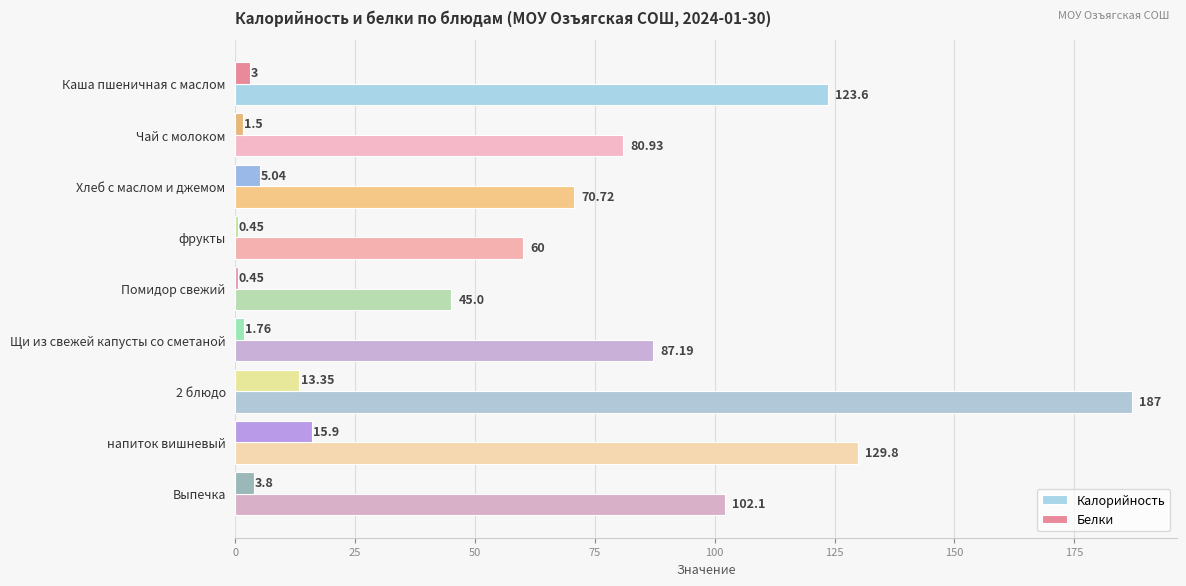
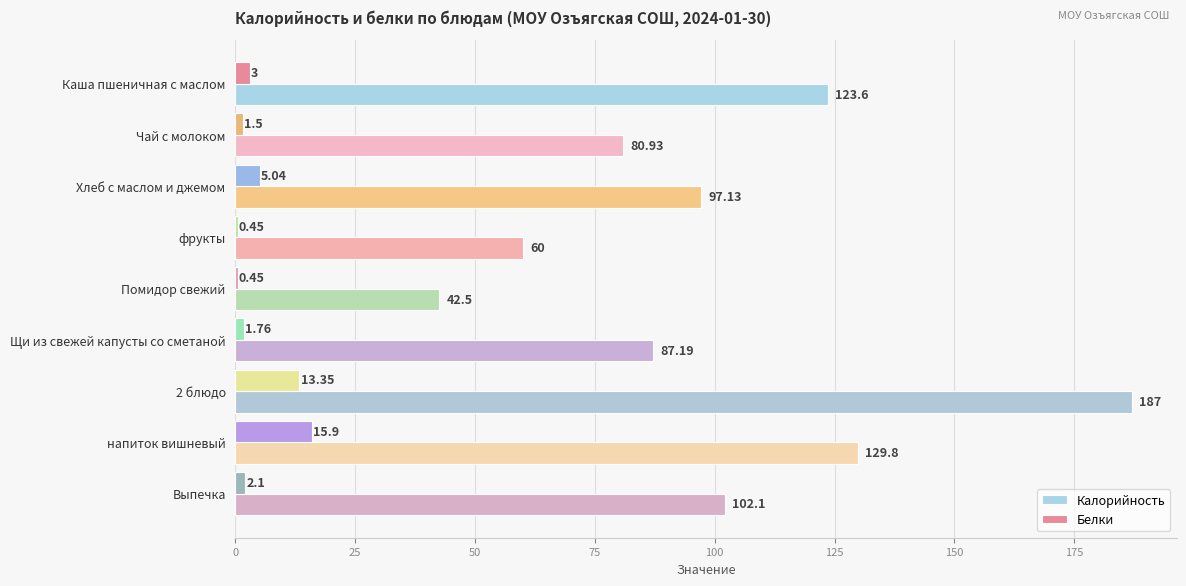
Калорийность, Хлеб с маслом и джемом: 70.72 -> 97.13
Калорийность, Помидор свежий: 45.0 -> 42.5
Белки, Выпечка: 3.8 -> 2.1
